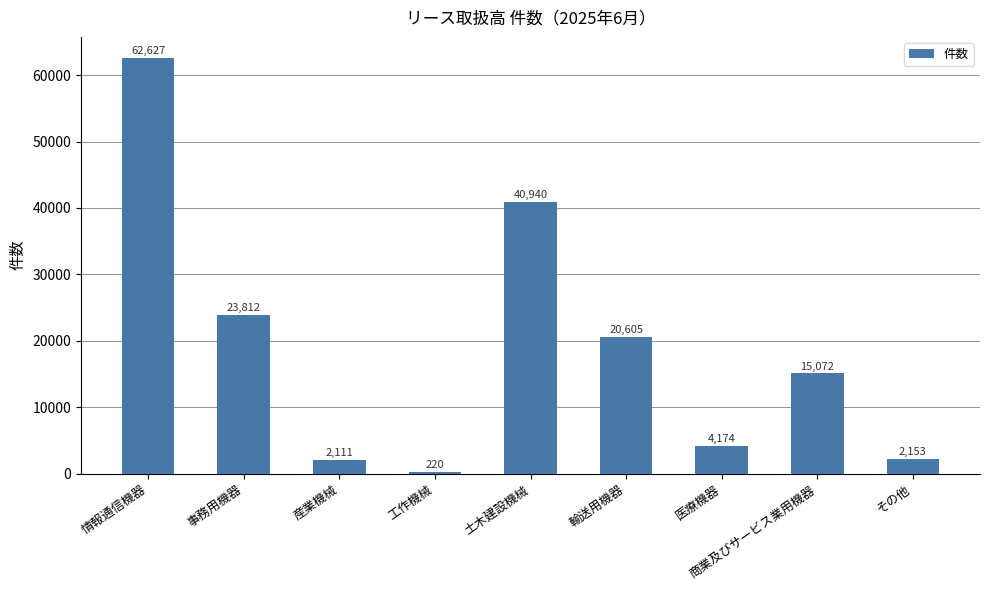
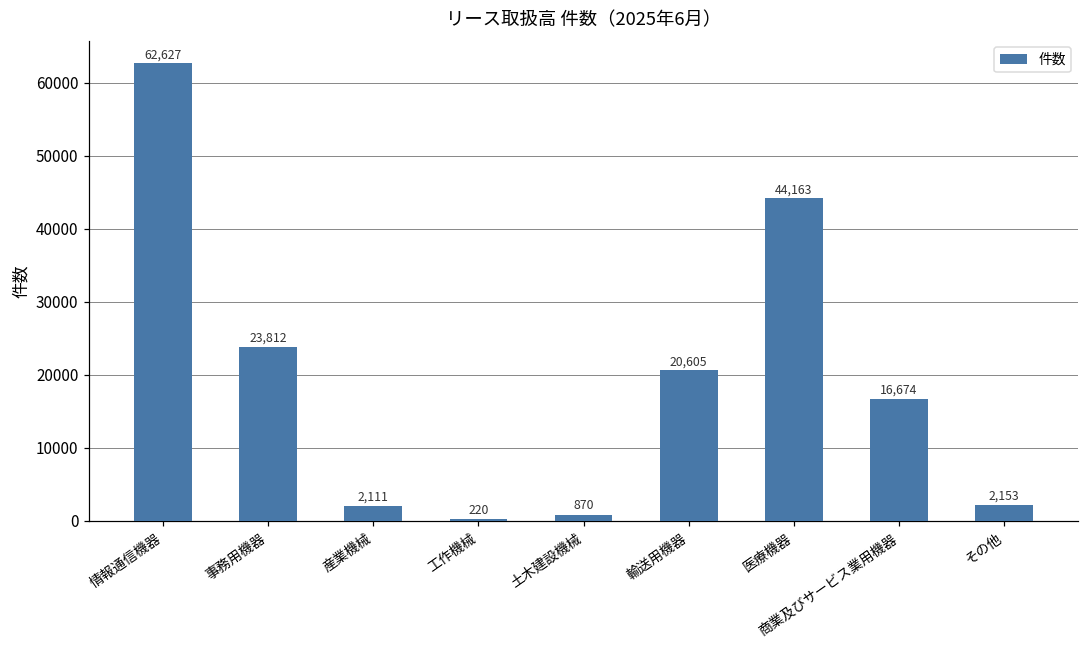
土木建設機械: 40,940 -> 870
医療機器: 4,174 -> 44,163
商業及びサービス業用機器: 15,072 -> 16,674
